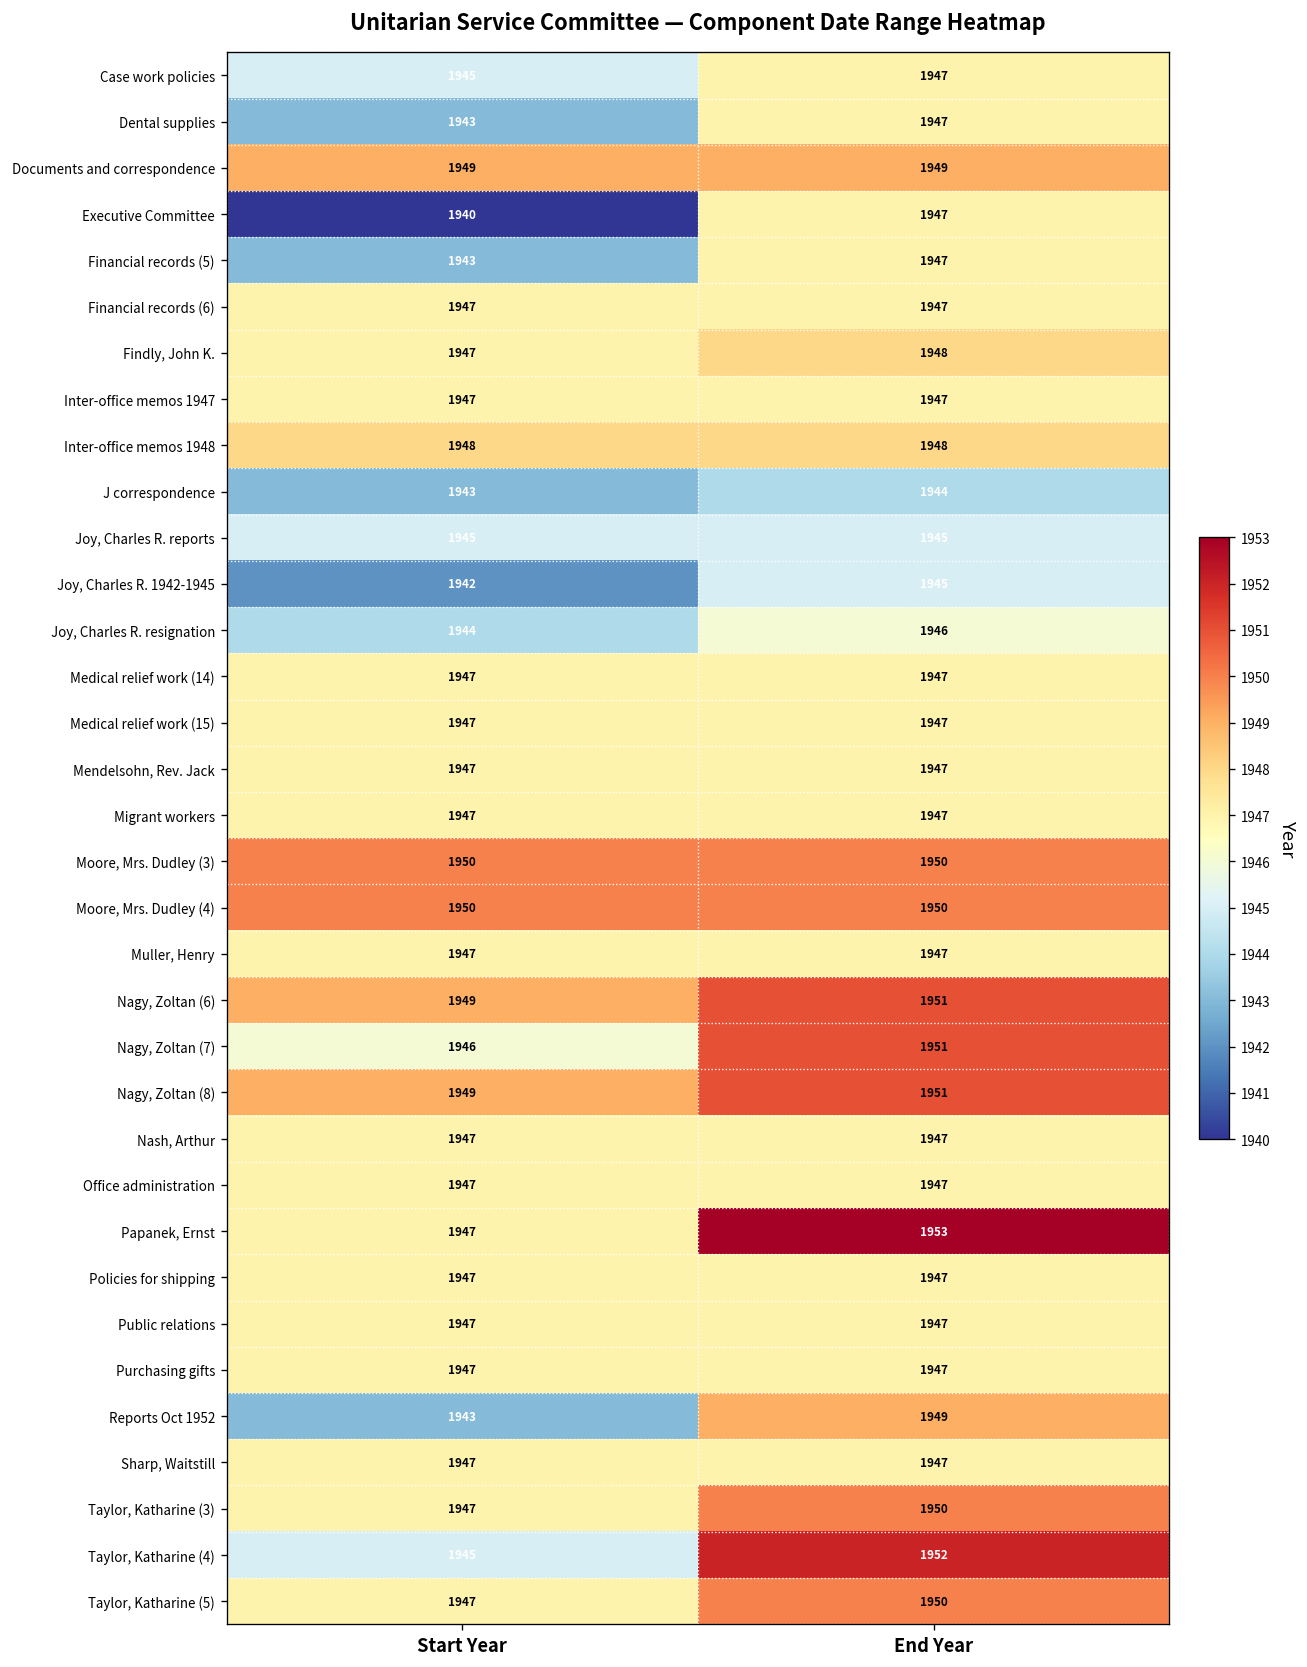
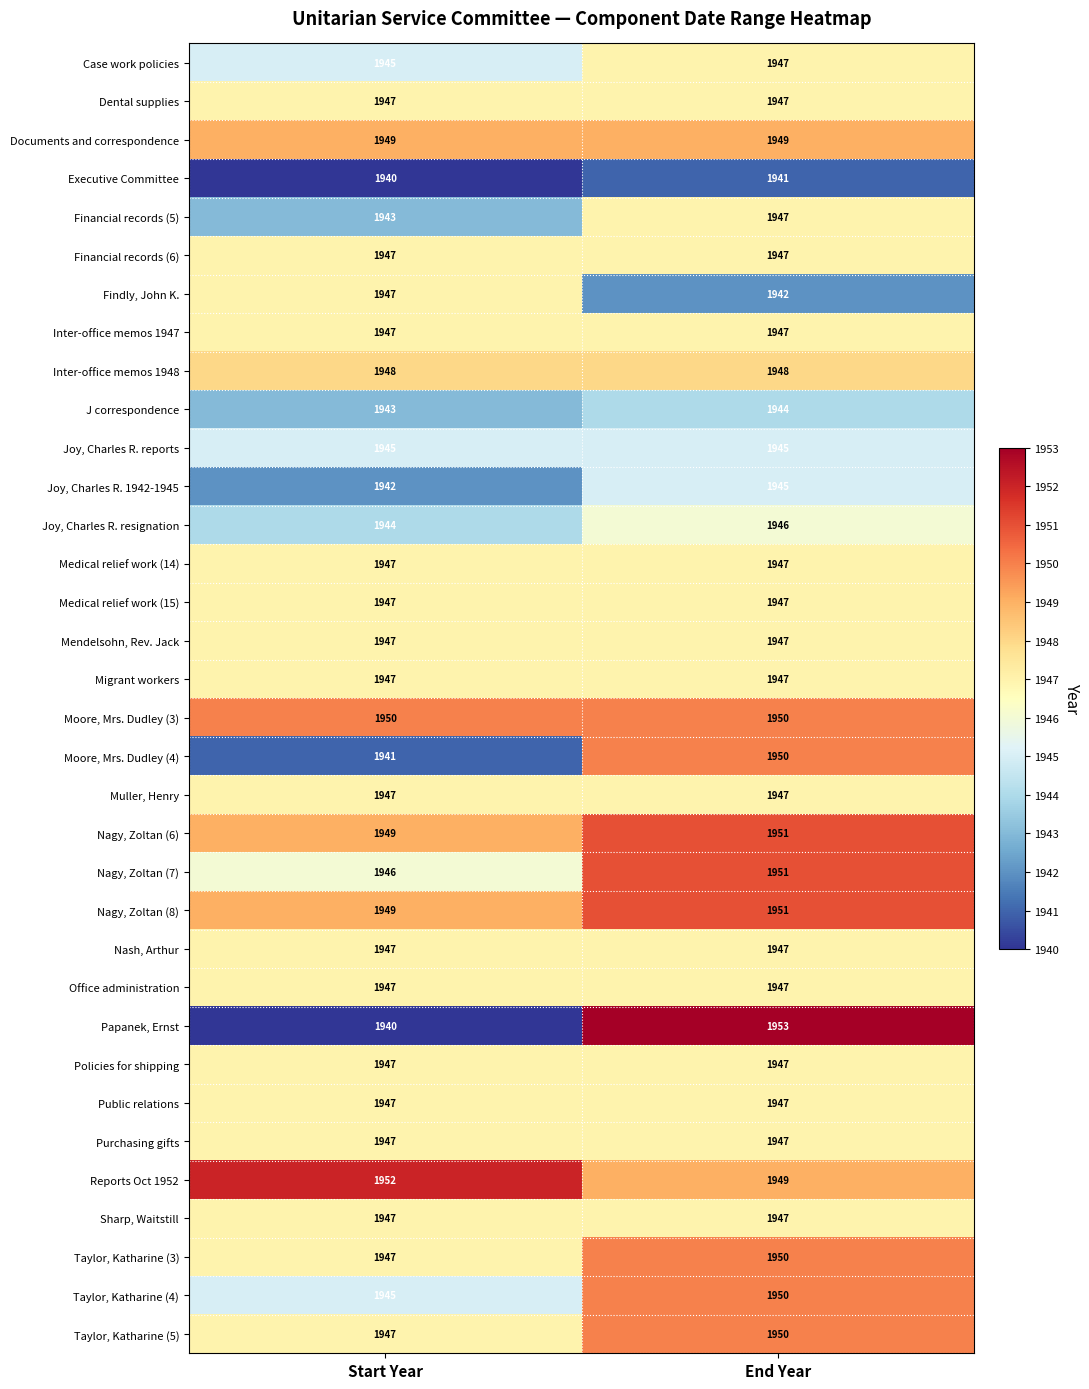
Dental supplies, Start Year: 1943 -> 1947
Executive Committee, End Year: 1947 -> 1941
Findly, John K., End Year: 1948 -> 1942
Moore, Mrs. Dudley (4), Start Year: 1950 -> 1941
Papanek, Ernst, Start Year: 1947 -> 1940
Reports Oct 1952, Start Year: 1943 -> 1952
Taylor, Katharine (4), End Year: 1952 -> 1950
